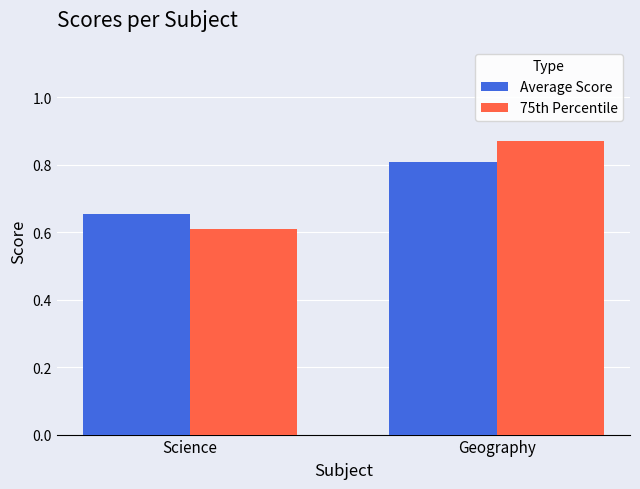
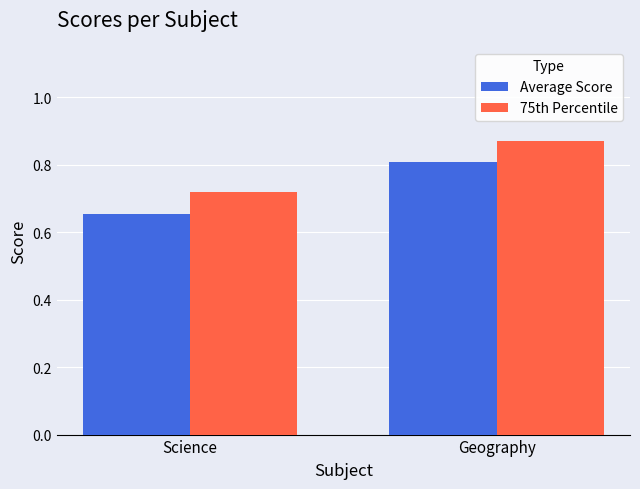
75th Percentile, Science: 0.61 -> 0.72
